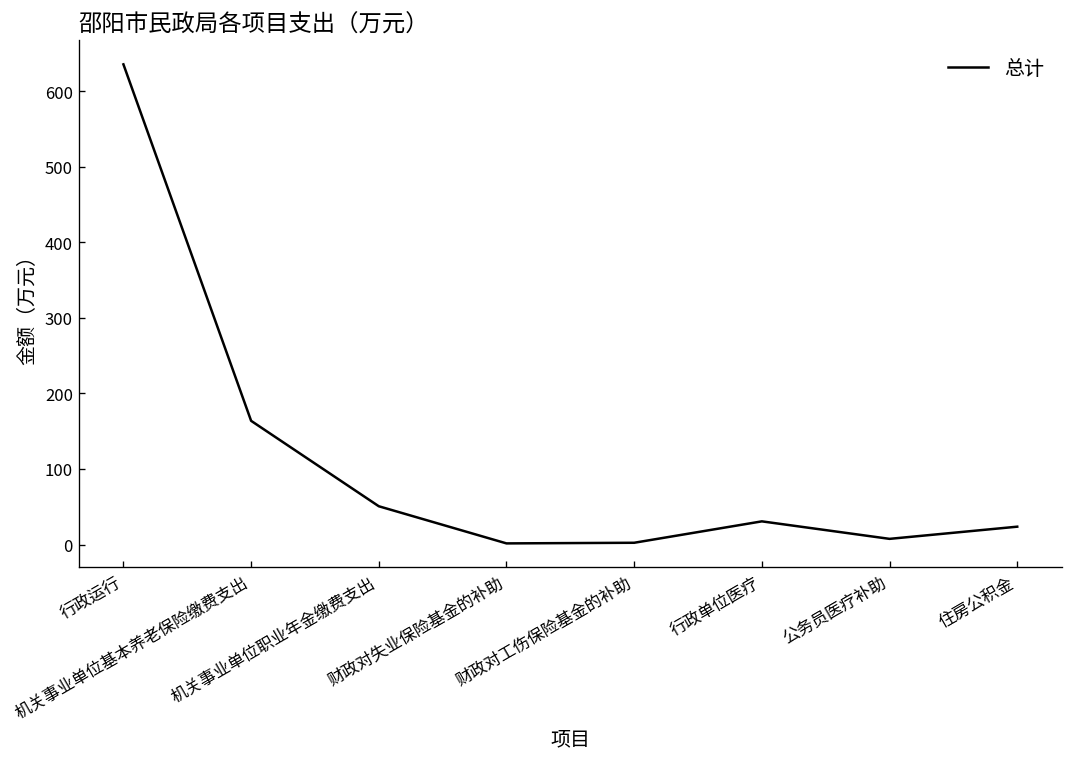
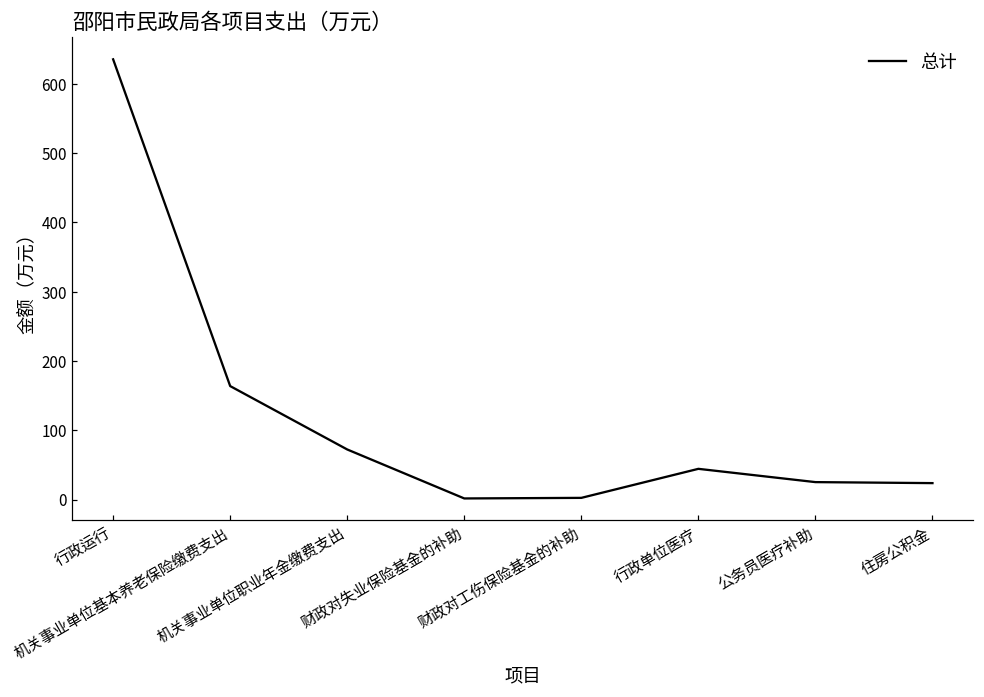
机关事业单位职业年金缴费支出: 50 -> 70
行政单位医疗: 30 -> 40
公务员医疗补助: 10 -> 30
